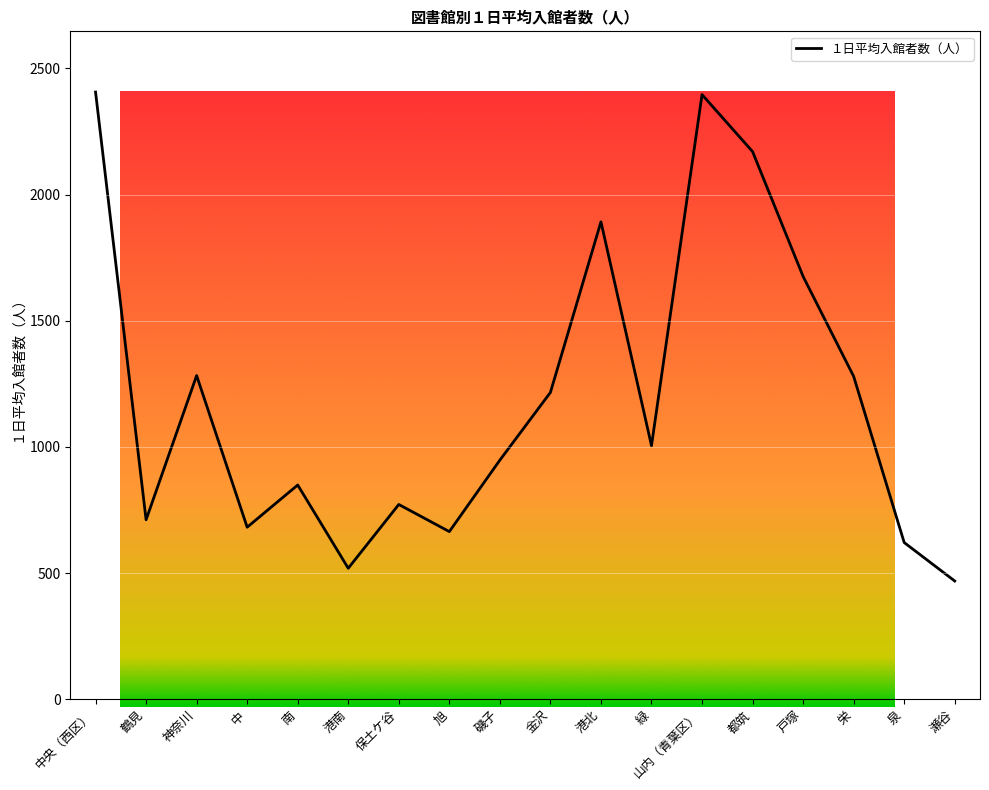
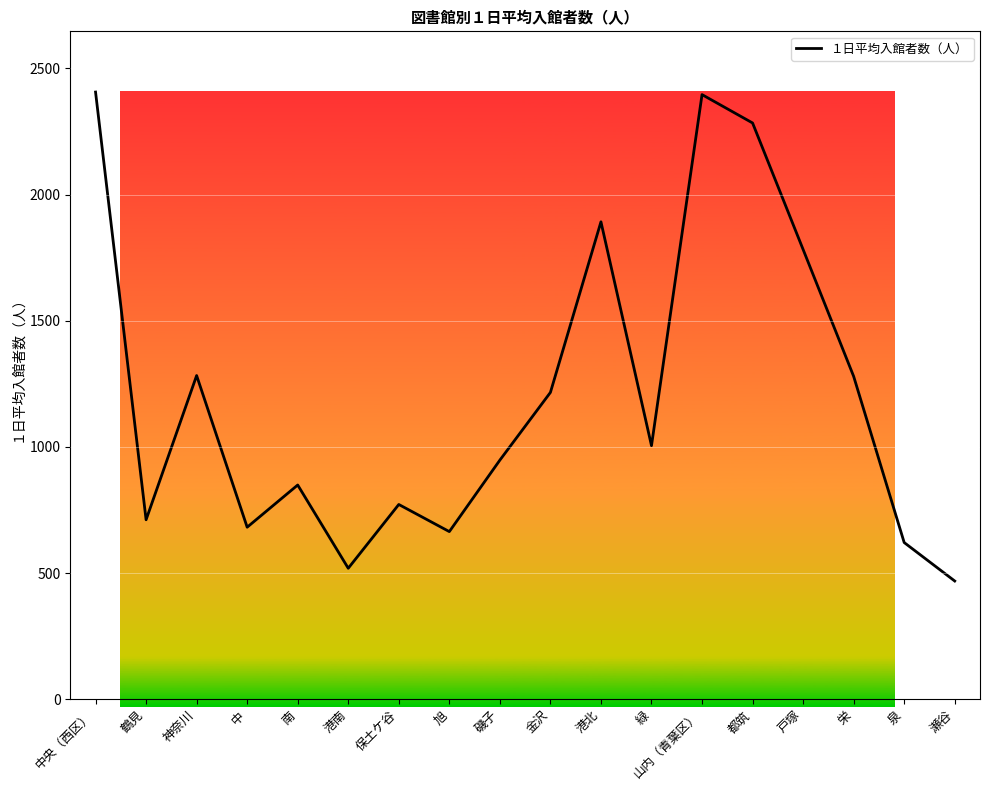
都筑: 2170 -> 2280
戸塚: 1680 -> 1780
